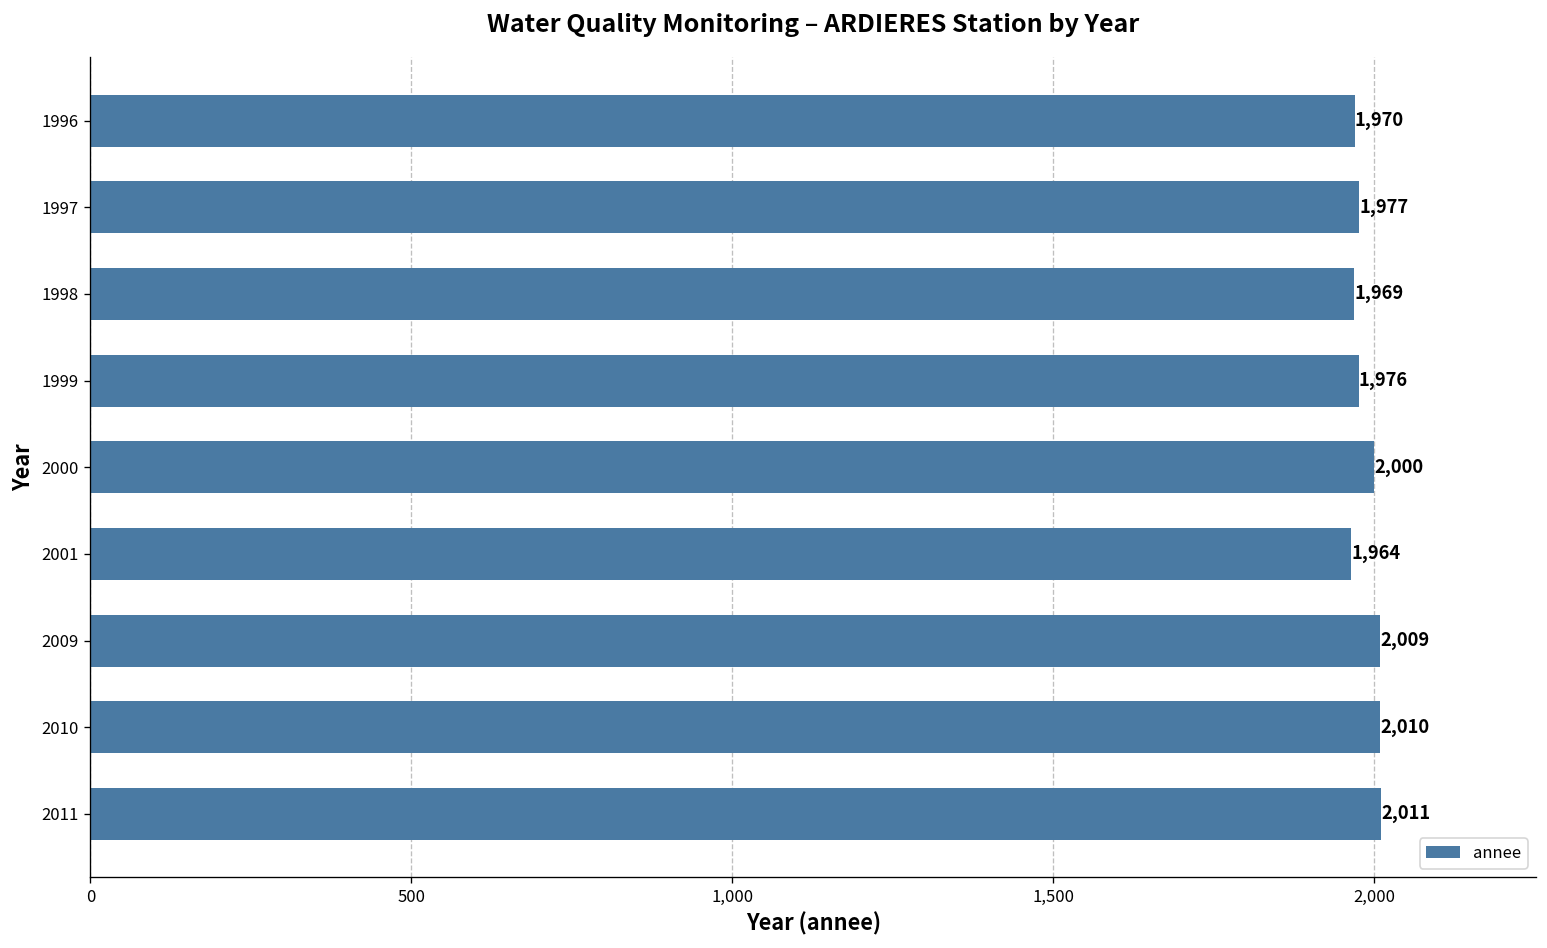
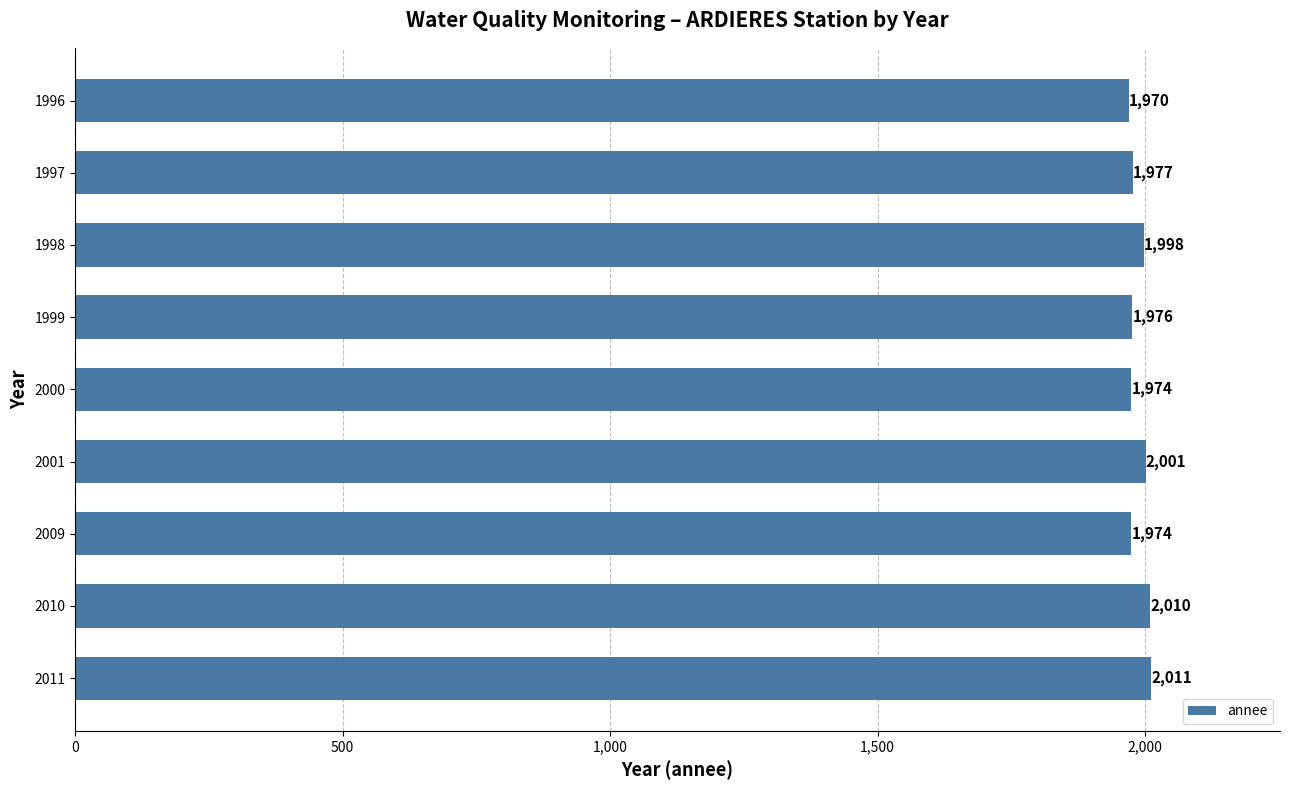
1998: 1,969 -> 1,998
2000: 2,000 -> 1,974
2001: 1,964 -> 2,001
2009: 2,009 -> 1,974
